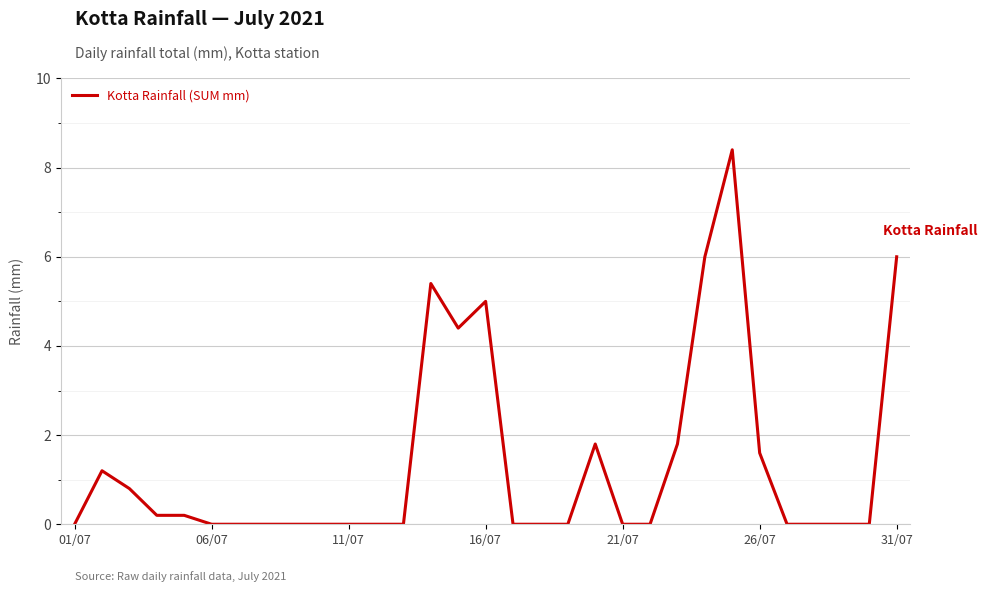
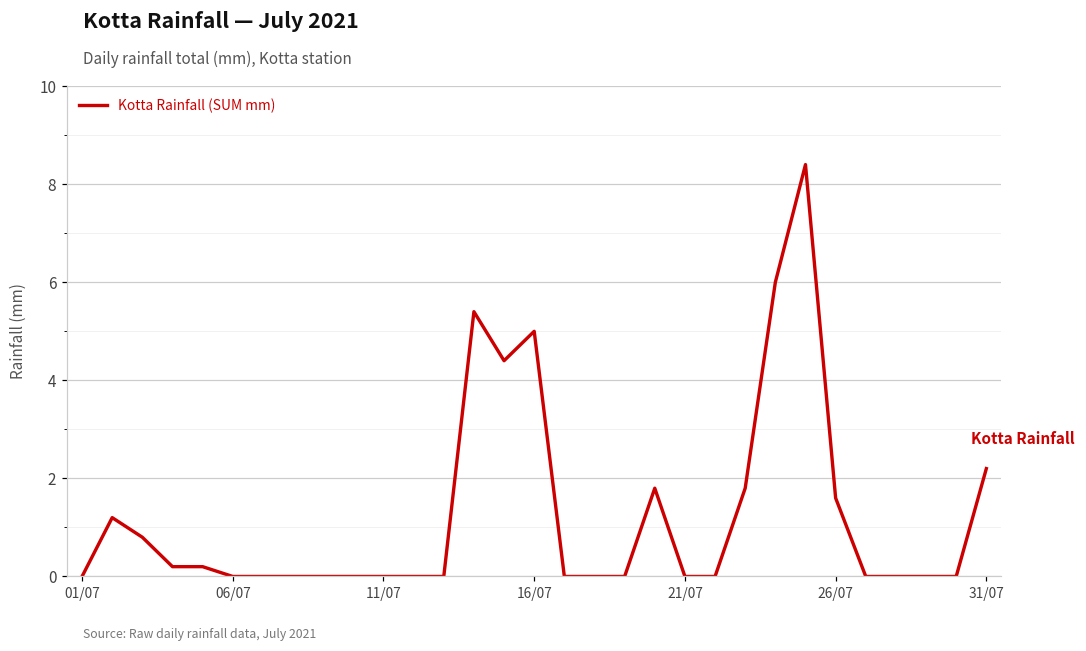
31/07: 6.0 -> 2.2
